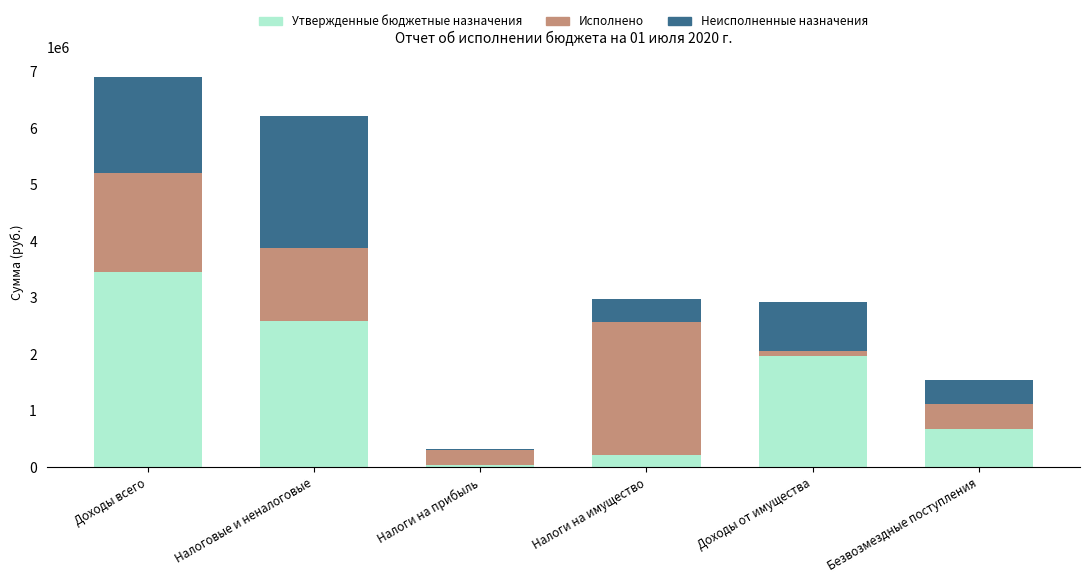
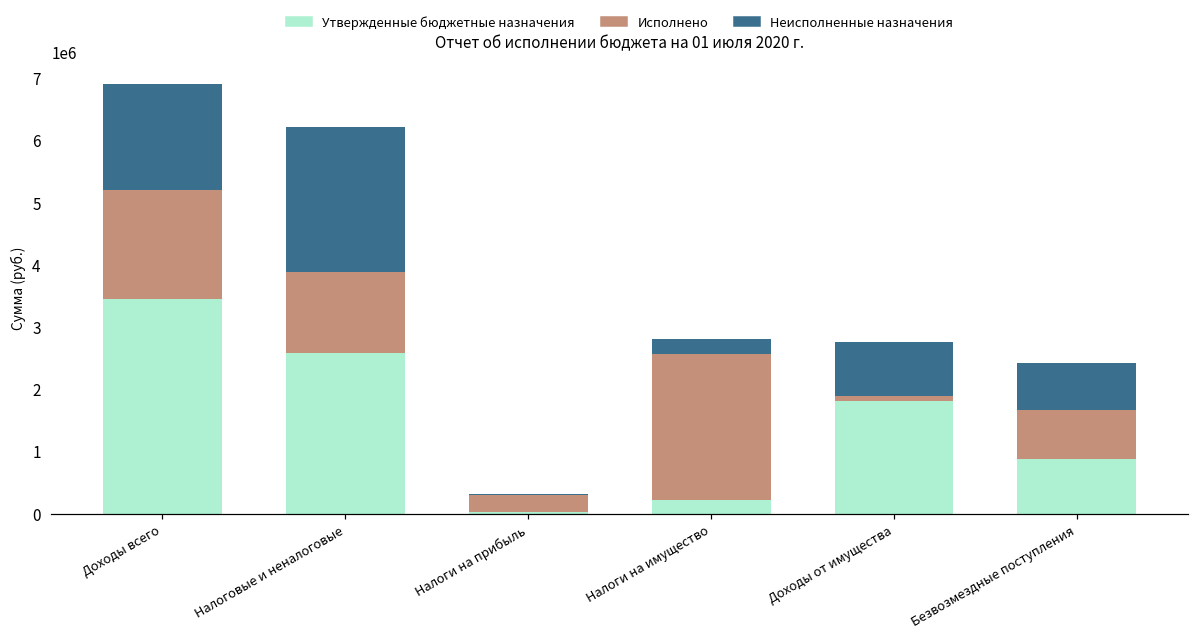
Неисполненные назначения, Налоги на имущество: 400000 -> 200000
Утвержденные бюджетные назначения, Доходы от имущества: 2000000 -> 1800000
Утвержденные бюджетные назначения, Безвозмездные поступления: 700000 -> 900000
Исполнено, Безвозмездные поступления: 500000 -> 800000
Неисполненные назначения, Безвозмездные поступления: 400000 -> 800000
